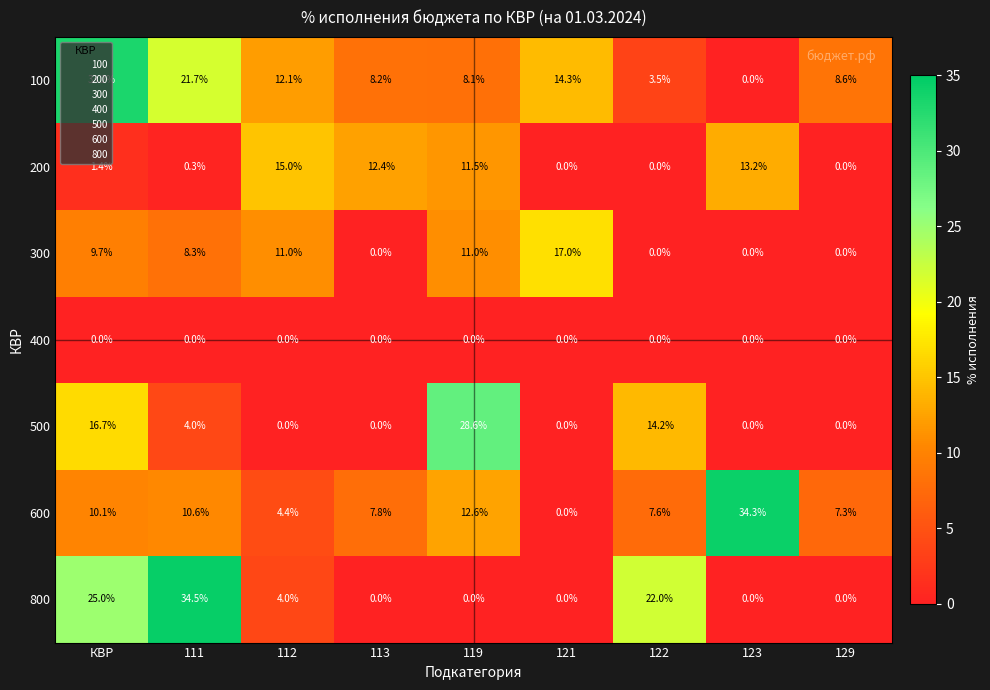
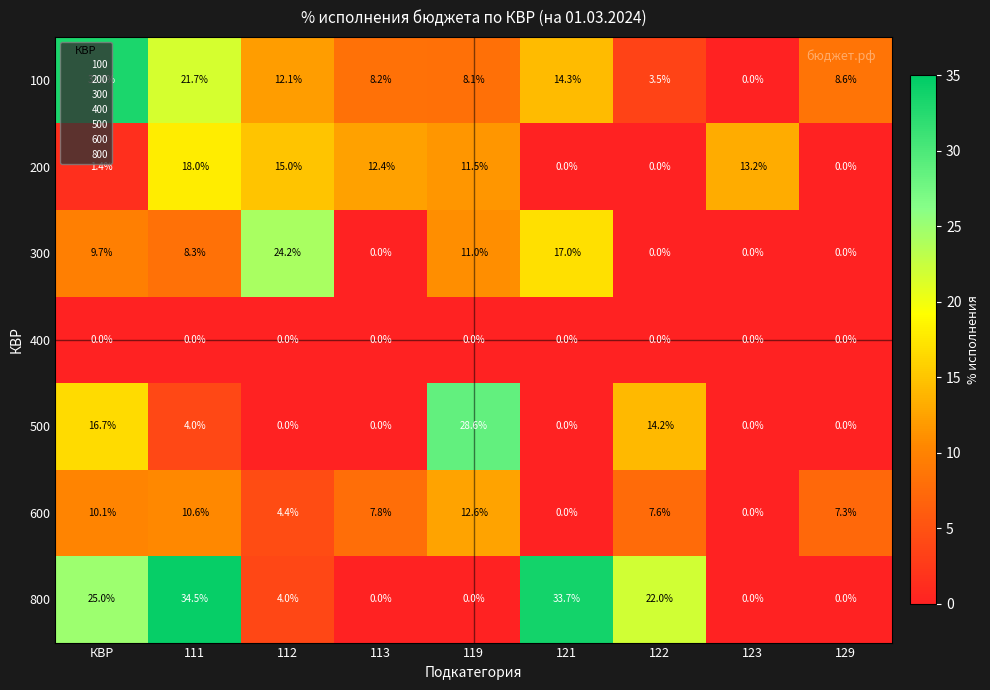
200, 111: 0.3% -> 18.0%
300, 112: 11.0% -> 24.2%
600, 123: 34.3% -> 0.0%
800, 121: 0.0% -> 33.7%
